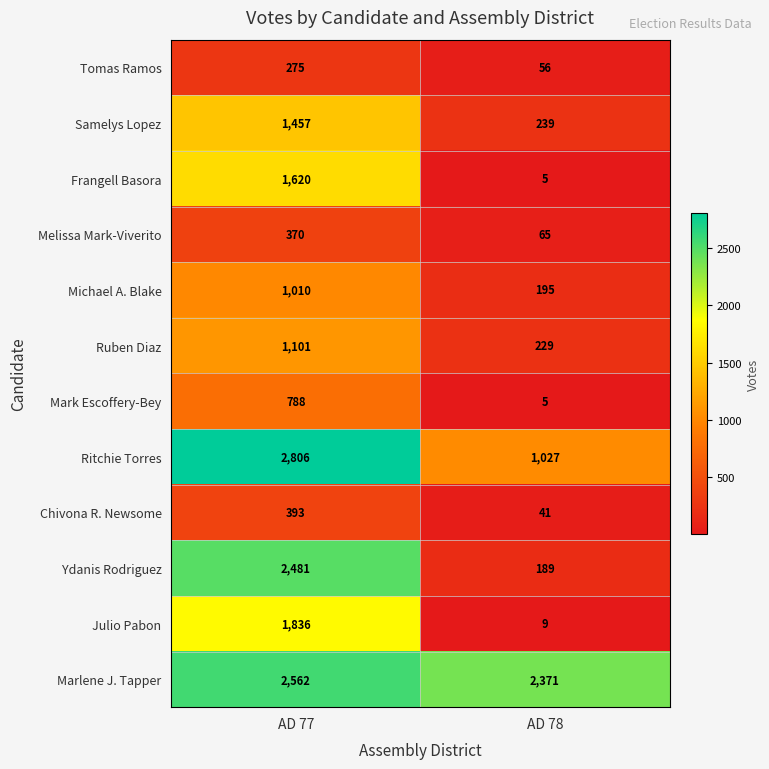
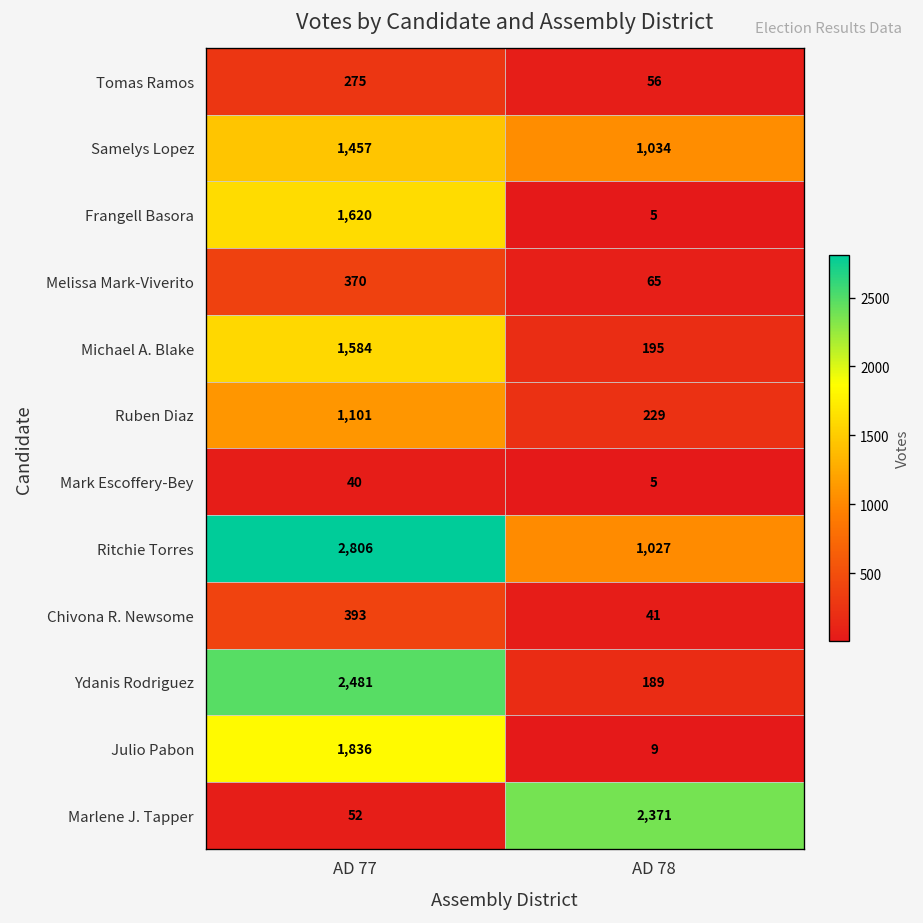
Samelys Lopez, AD 78: 239 -> 1,034
Michael A. Blake, AD 77: 1,010 -> 1,584
Mark Escoffery-Bey, AD 77: 788 -> 40
Marlene J. Tapper, AD 77: 2,562 -> 52
